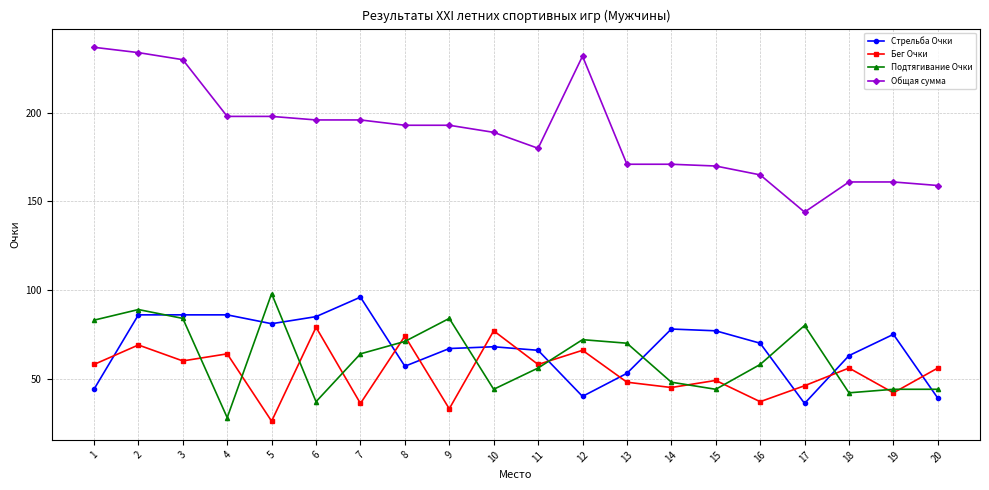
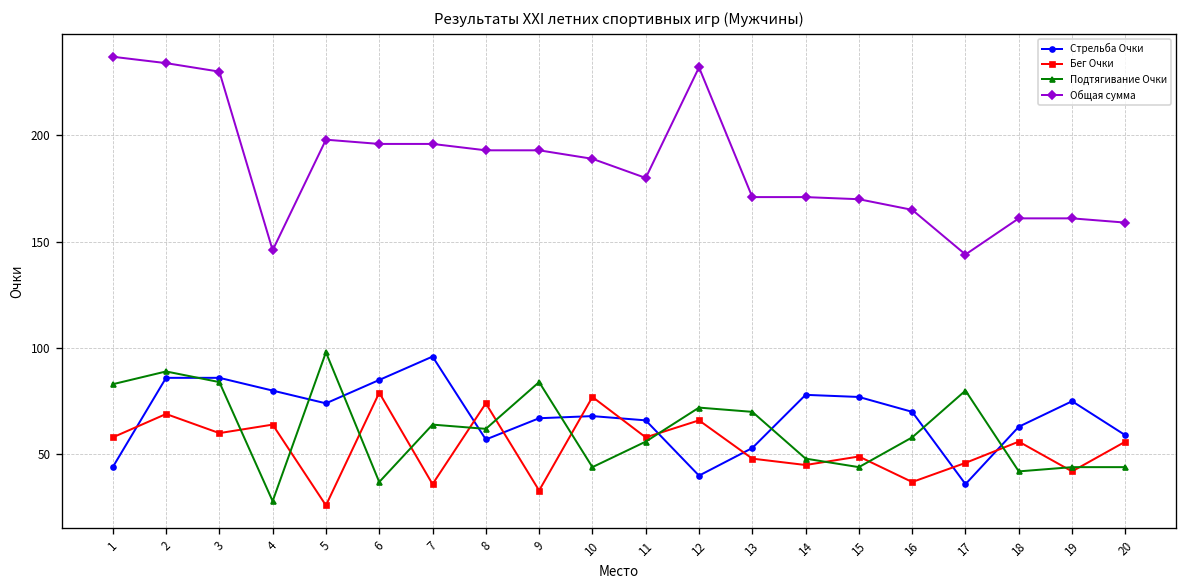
Стрельба Очки, 4: 86 -> 80
Общая сумма, 4: 198 -> 146
Стрельба Очки, 5: 81 -> 74
Подтягивание Очки, 8: 71 -> 62
Стрельба Очки, 20: 39 -> 59
